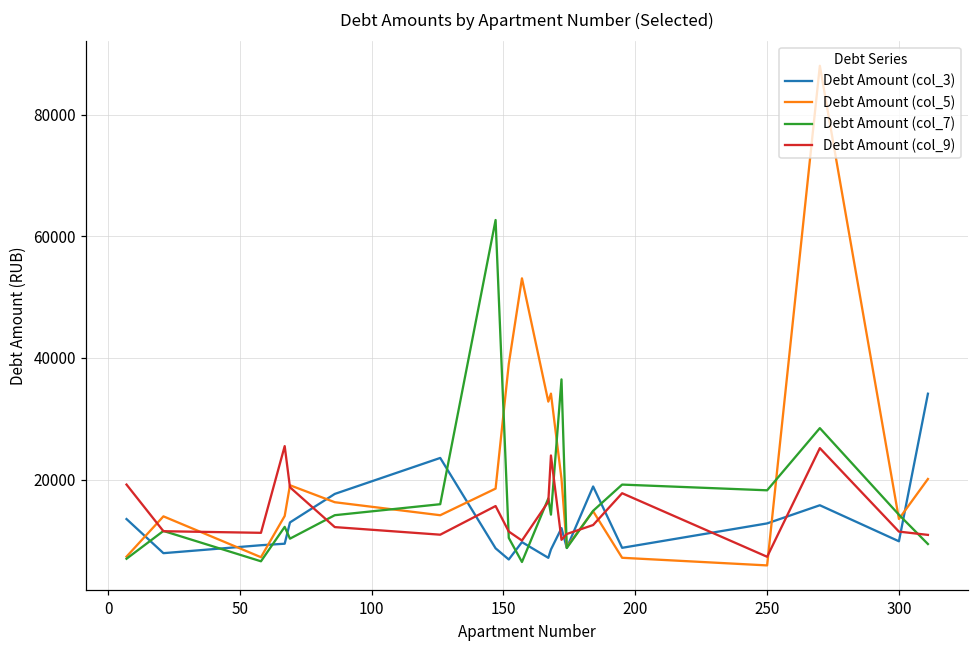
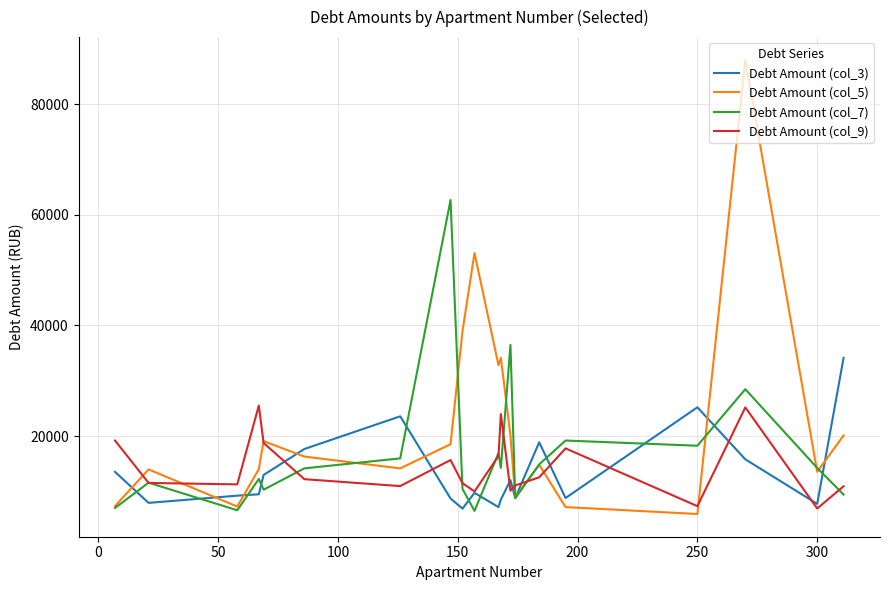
Debt Amount (col_3), 250: 13000 -> 25000
Debt Amount (col_3), 300: 10000 -> 8000
Debt Amount (col_9), 300: 11000 -> 7000
